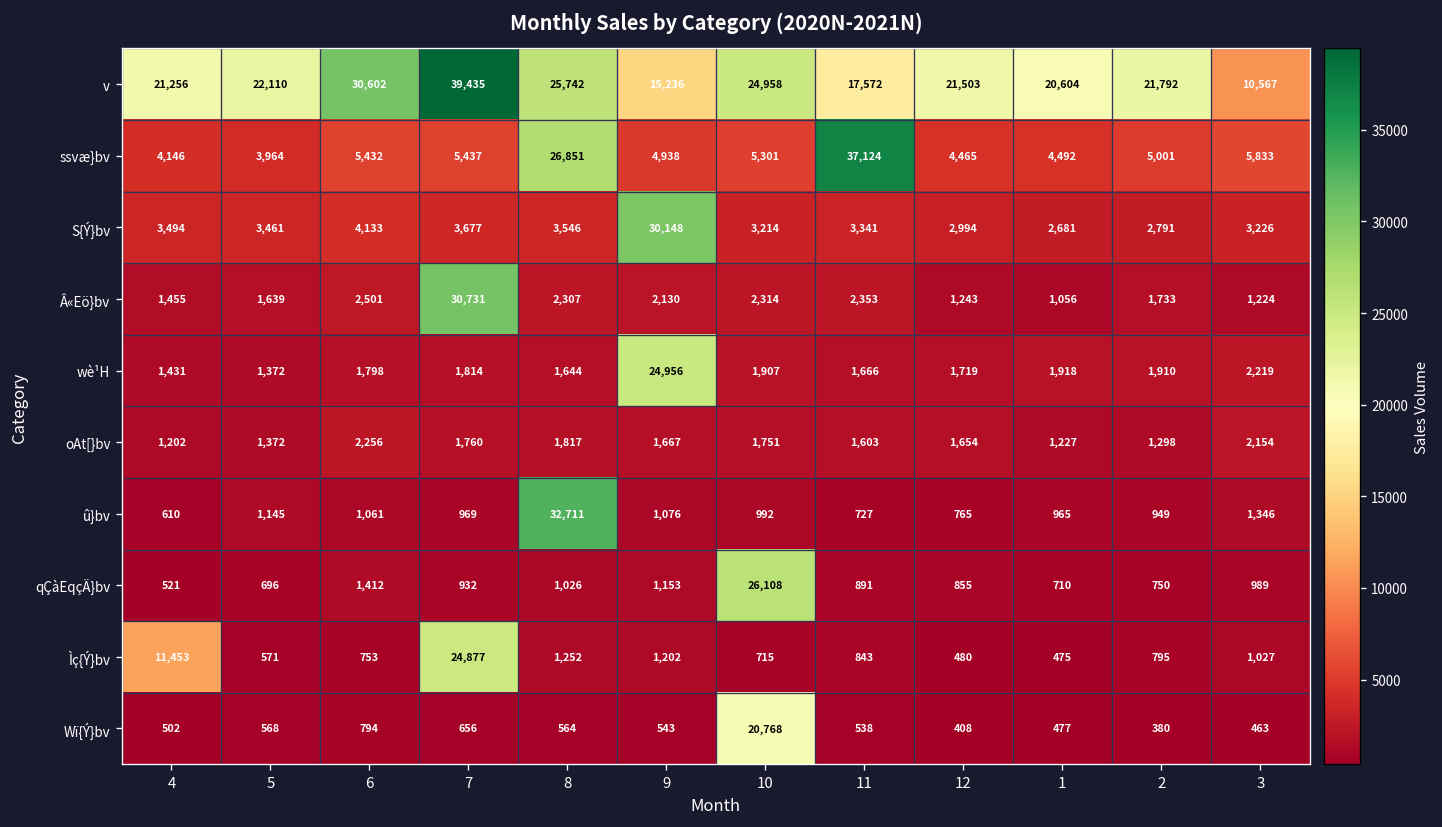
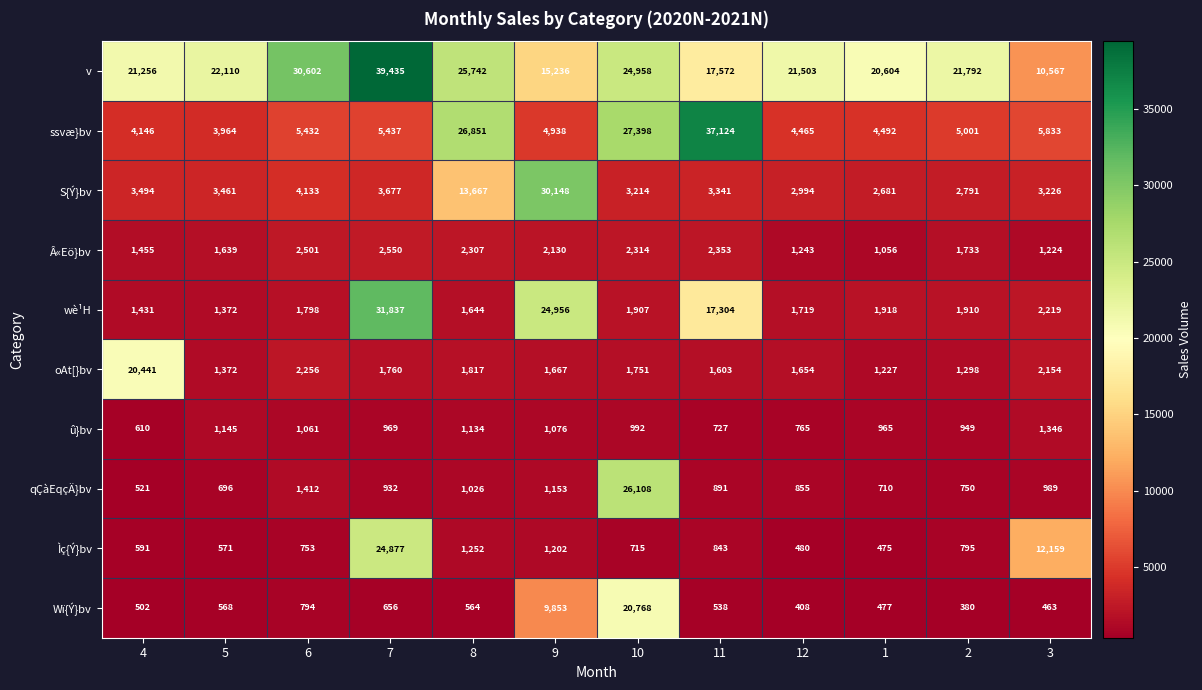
ssvæ}bv, 10: 5,301 -> 27,398
S{Ý}bv, 8: 3,546 -> 13,667
Â«Eö}bv, 7: 30,731 -> 2,550
wè¹H, 7: 1,814 -> 31,837
wè¹H, 11: 1,666 -> 17,304
oAt[}bv, 4: 1,202 -> 20,441
û}bv, 8: 32,711 -> 1,134
Ìç{Ý}bv, 4: 11,453 -> 591
Ìç{Ý}bv, 3: 1,027 -> 12,159
Wï{Ý}bv, 9: 543 -> 9,853
